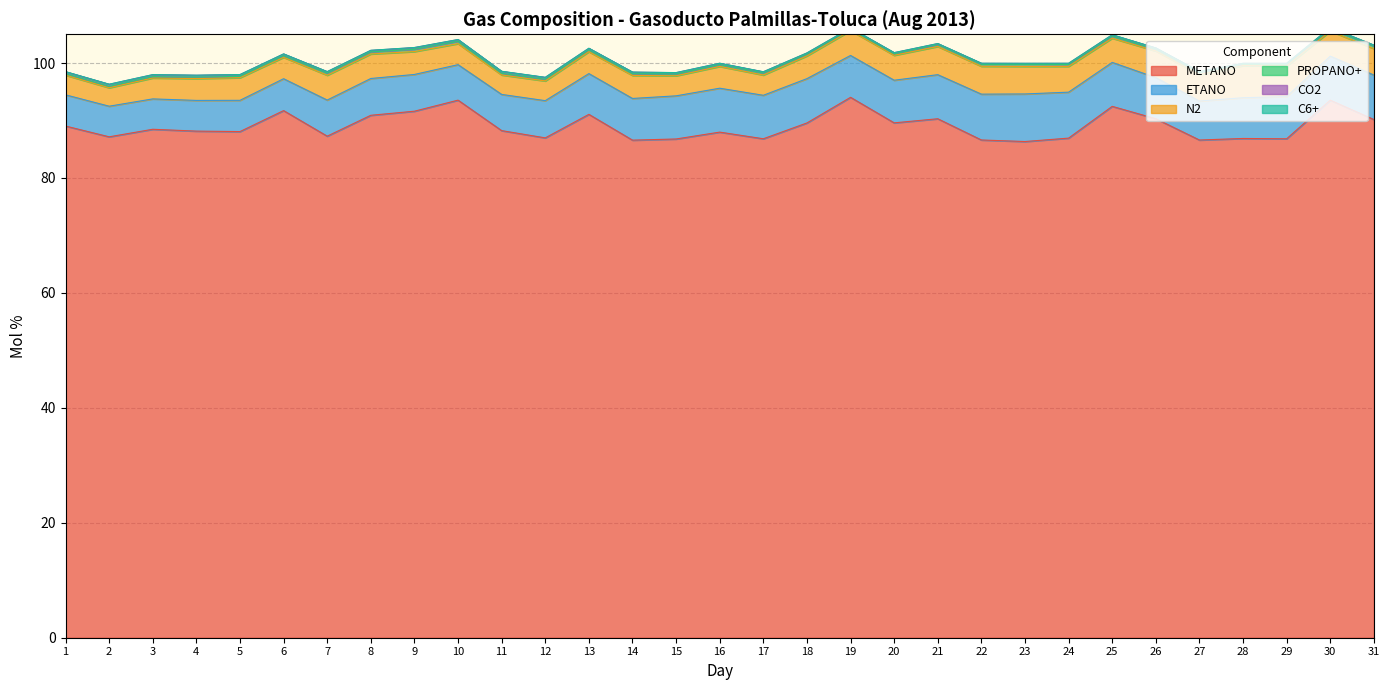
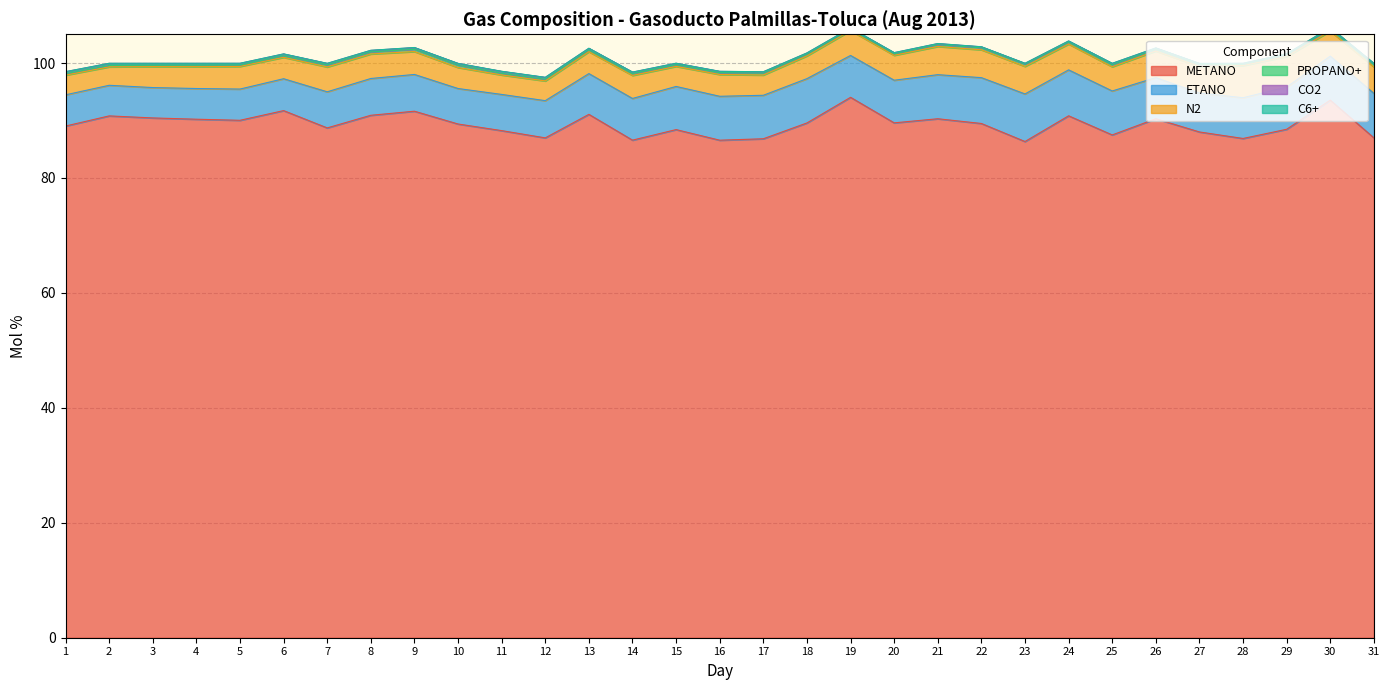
METANO, 2: 87 -> 91
METANO, 3: 88 -> 90
METANO, 4: 88 -> 90
METANO, 5: 88 -> 90
METANO, 7: 87 -> 89
METANO, 10: 94 -> 89
METANO, 15: 87 -> 88
METANO, 16: 88 -> 87
METANO, 22: 87 -> 89
METANO, 24: 87 -> 91
METANO, 25: 92 -> 87
METANO, 27: 87 -> 88
METANO, 29: 87 -> 88
METANO, 31: 90 -> 87
